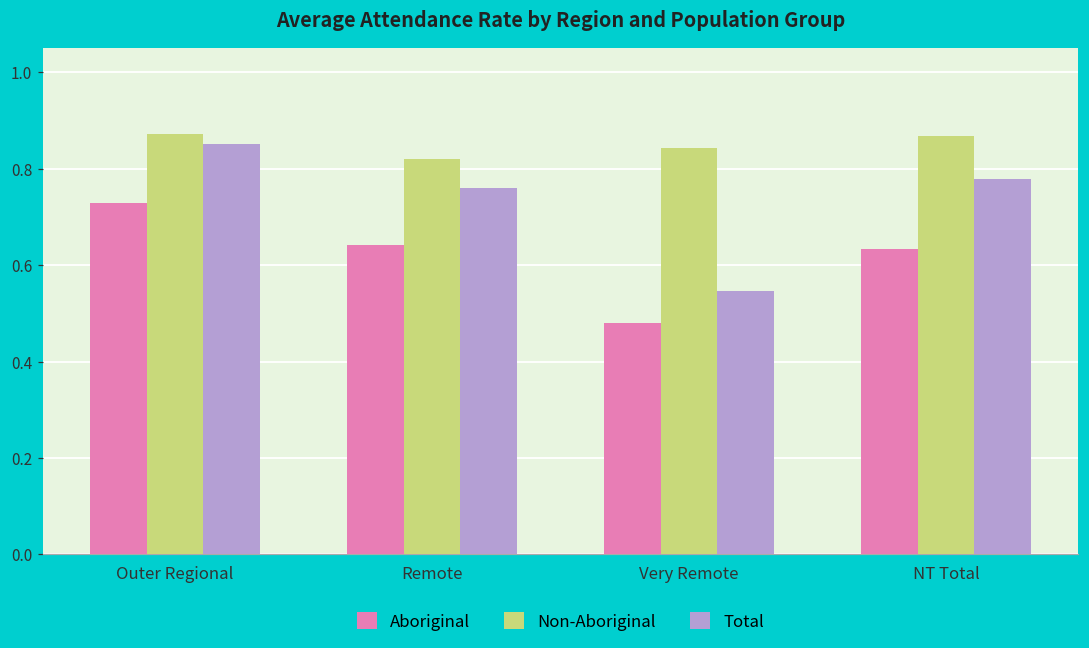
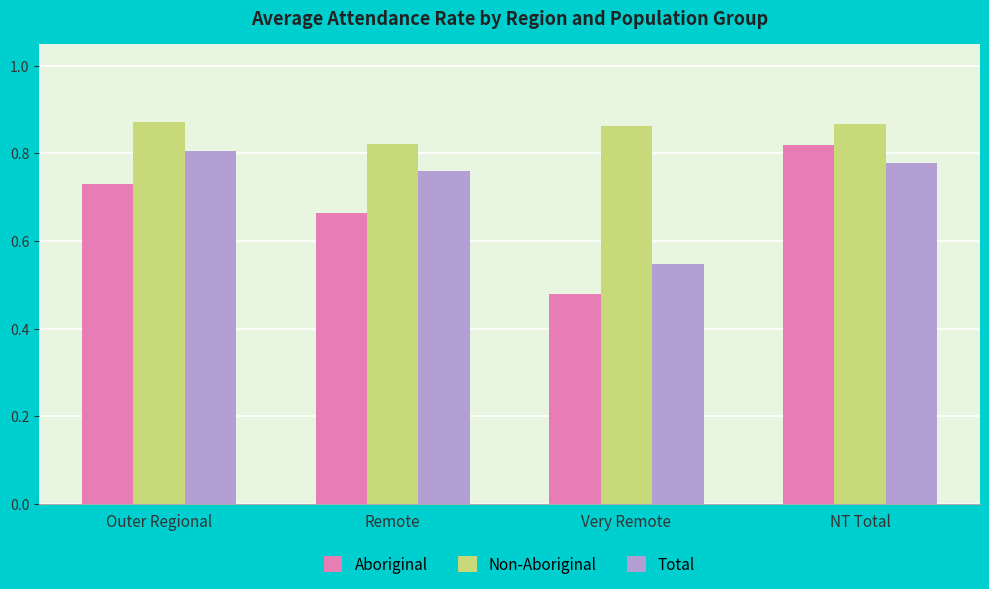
Total, Outer Regional: 0.85 -> 0.81
Aboriginal, Remote: 0.64 -> 0.66
Non-Aboriginal, Very Remote: 0.84 -> 0.86
Aboriginal, NT Total: 0.63 -> 0.82
